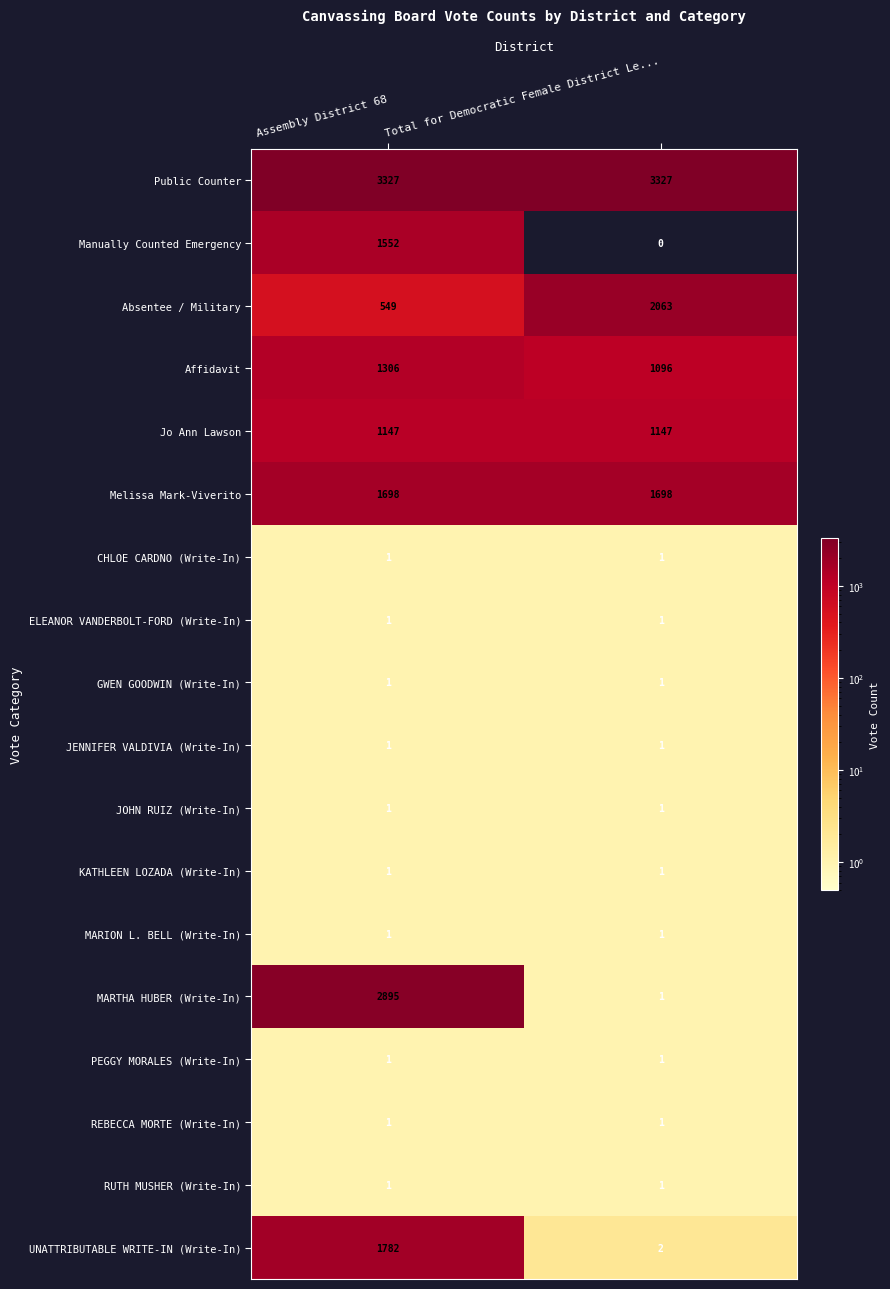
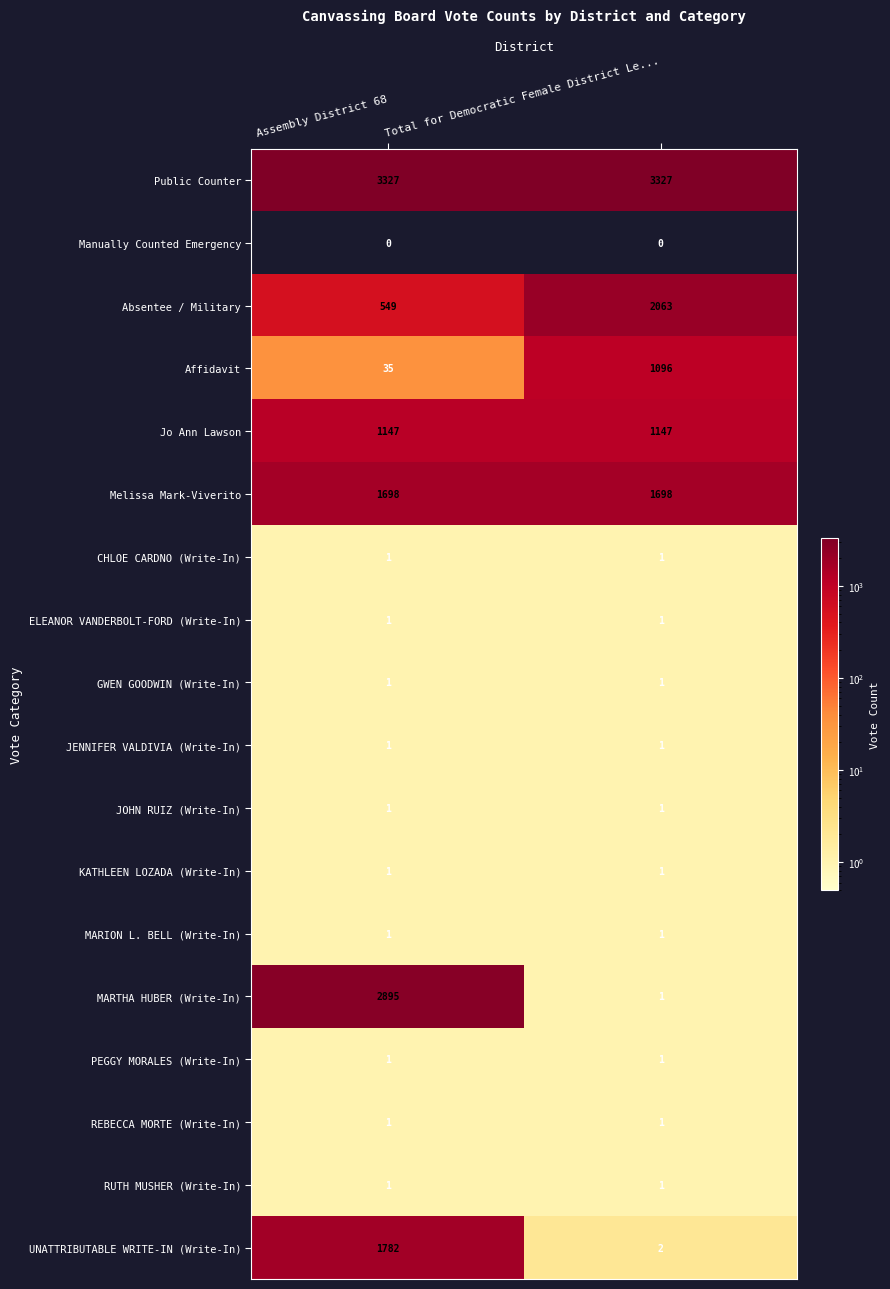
Manually Counted Emergency, Assembly District 68: 1552 -> 0
Affidavit, Assembly District 68: 1306 -> 35
